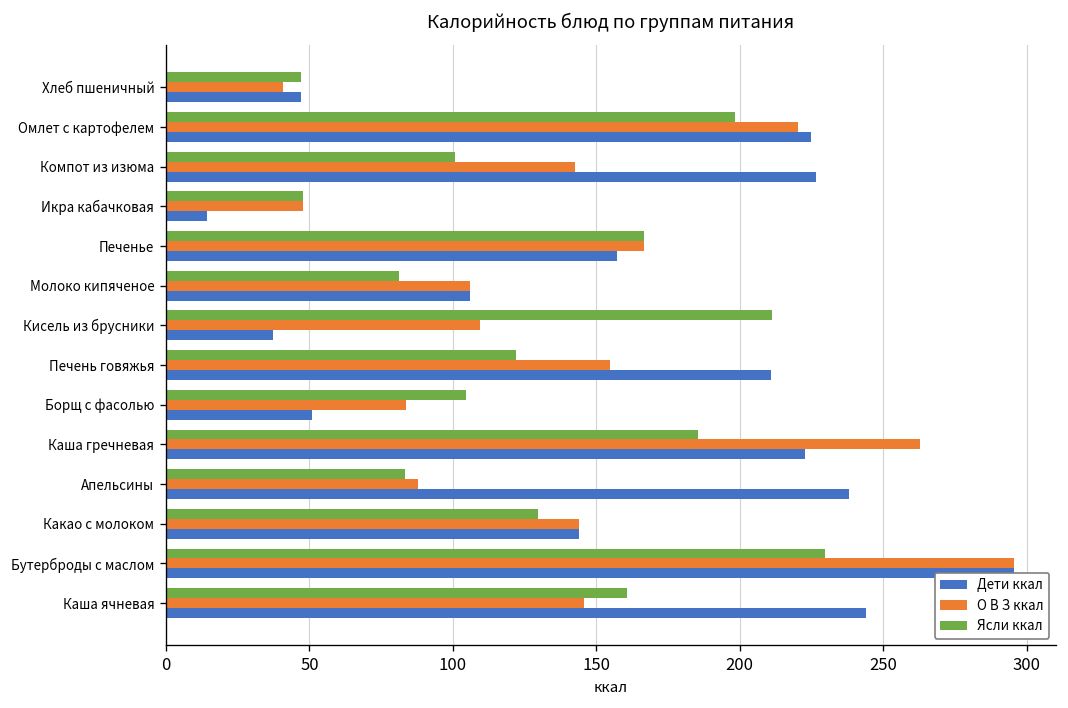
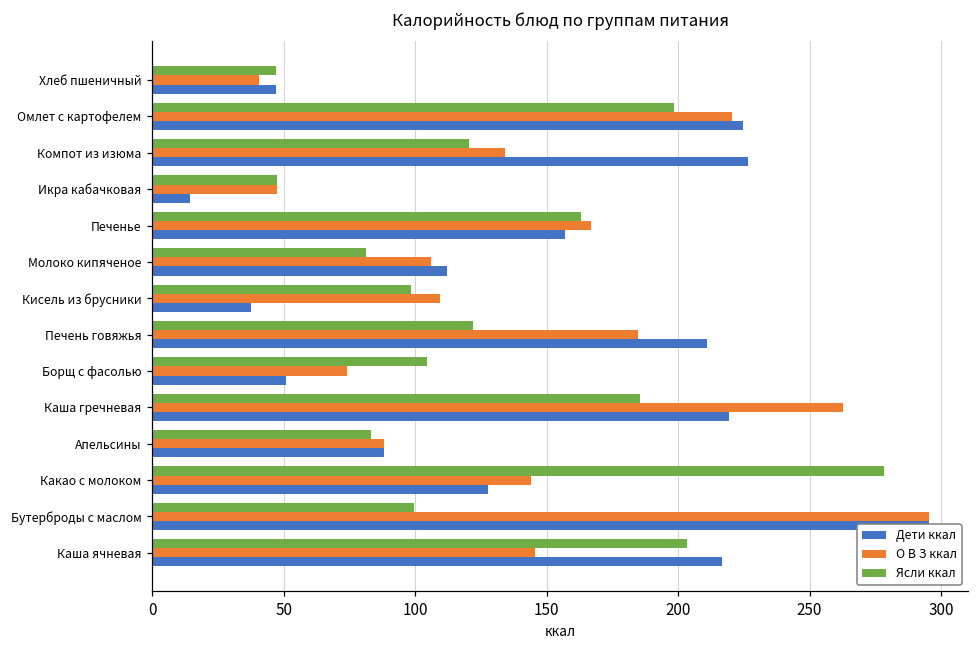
Ясли ккал, Компот из изюма: 101 -> 121
О В З ккал, Компот из изюма: 143 -> 134
Ясли ккал, Печенье: 167 -> 163
Дети ккал, Молоко кипяченое: 106 -> 112
Ясли ккал, Кисель из брусники: 211 -> 98
О В З ккал, Печень говяжья: 155 -> 185
О В З ккал, Борщ с фасолью: 84 -> 74
Дети ккал, Каша гречневая: 223 -> 219
Дети ккал, Апельсины: 238 -> 88
Ясли ккал, Какао с молоком: 130 -> 278
Дети ккал, Какао с молоком: 144 -> 128
Ясли ккал, Бутерброды с маслом: 230 -> 100
Ясли ккал, Каша ячневая: 161 -> 203
Дети ккал, Каша ячневая: 244 -> 217
